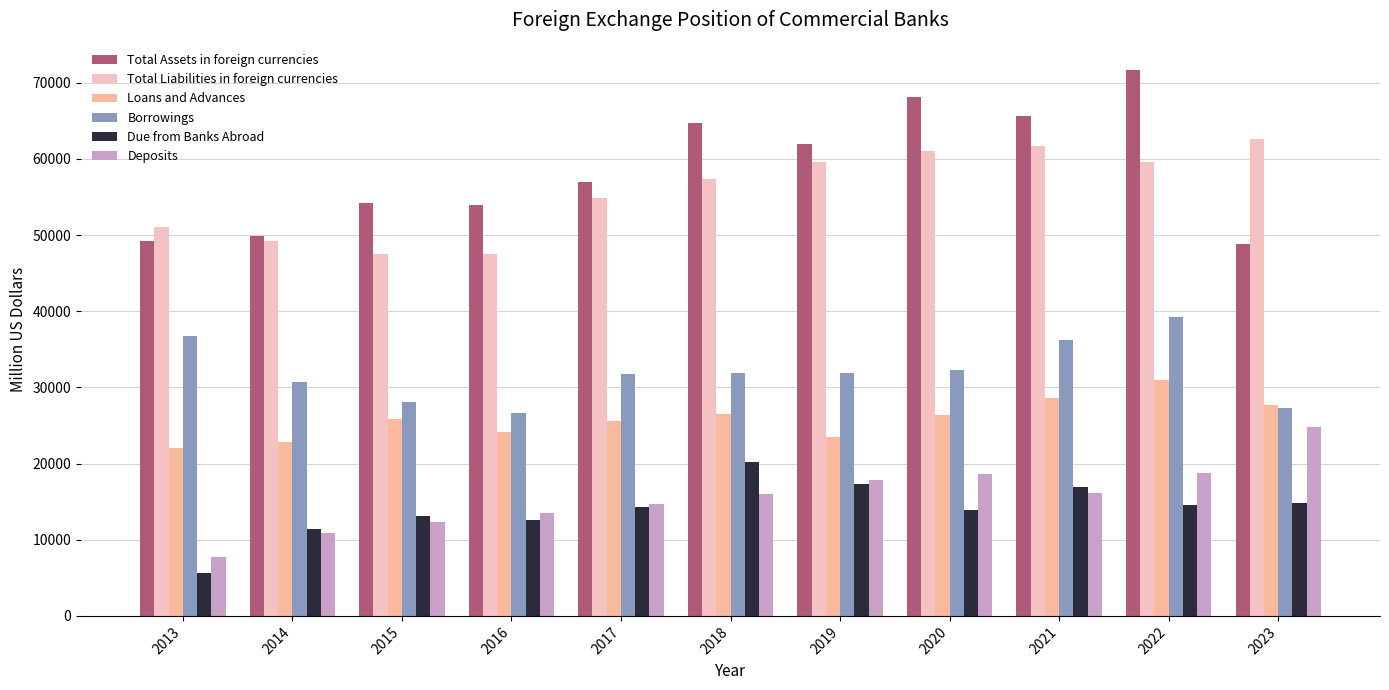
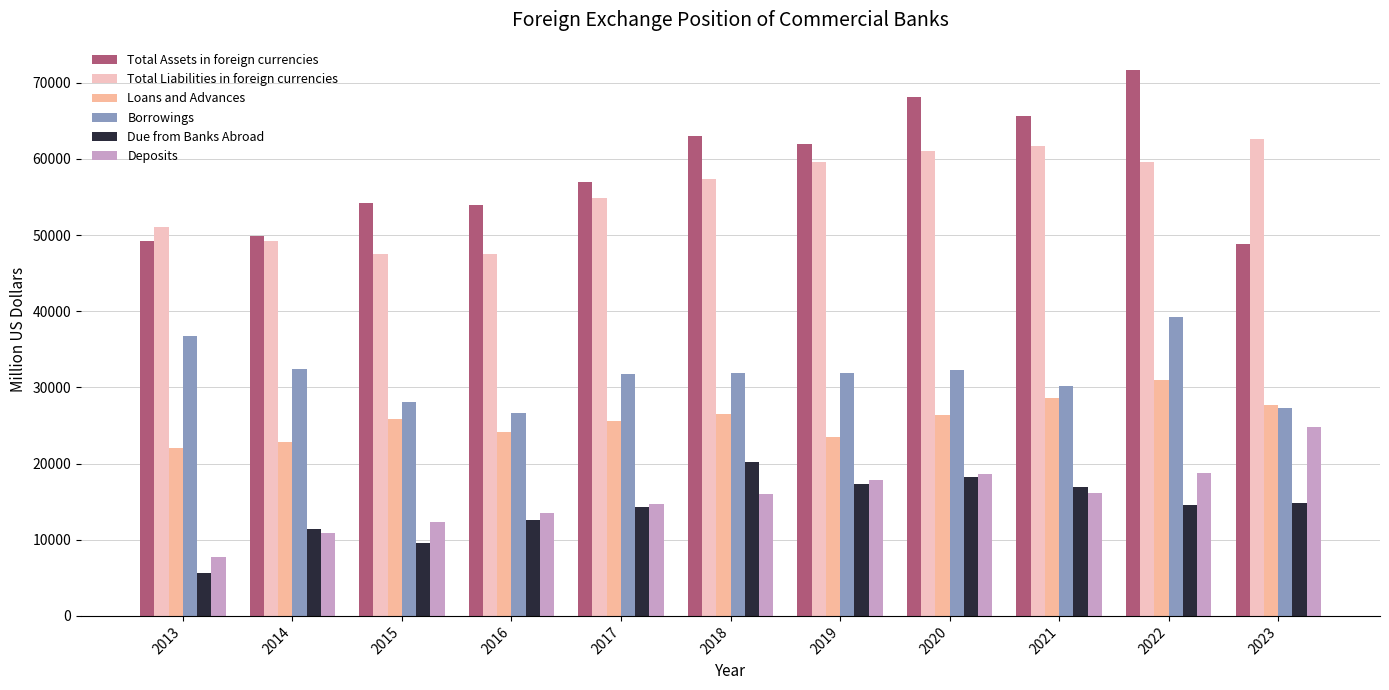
Borrowings, 2014: 31000 -> 32000
Due from Banks Abroad, 2015: 13000 -> 10000
Total Assets in foreign currencies, 2018: 65000 -> 63000
Due from Banks Abroad, 2020: 14000 -> 18000
Borrowings, 2021: 36000 -> 30000
